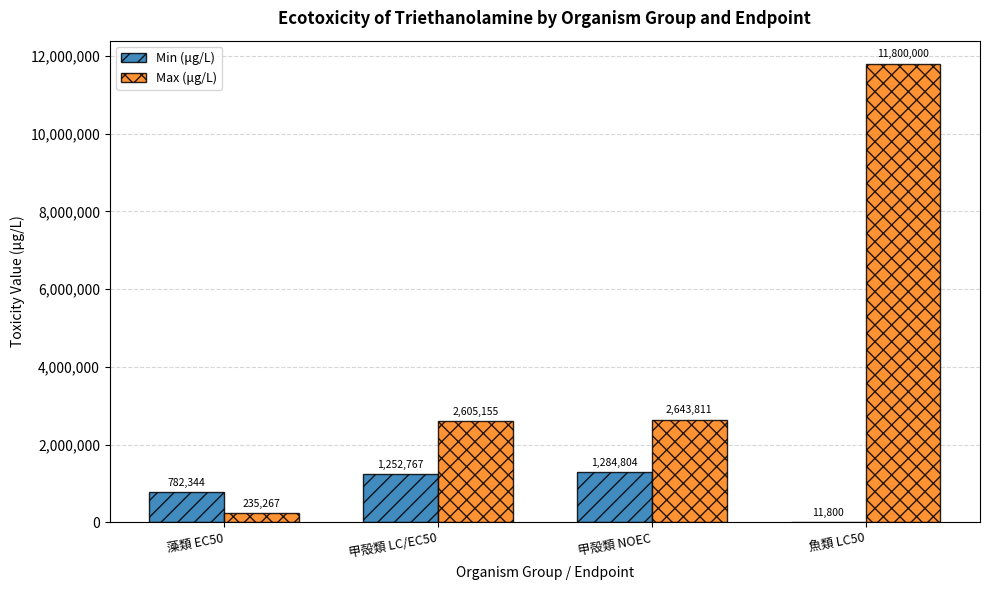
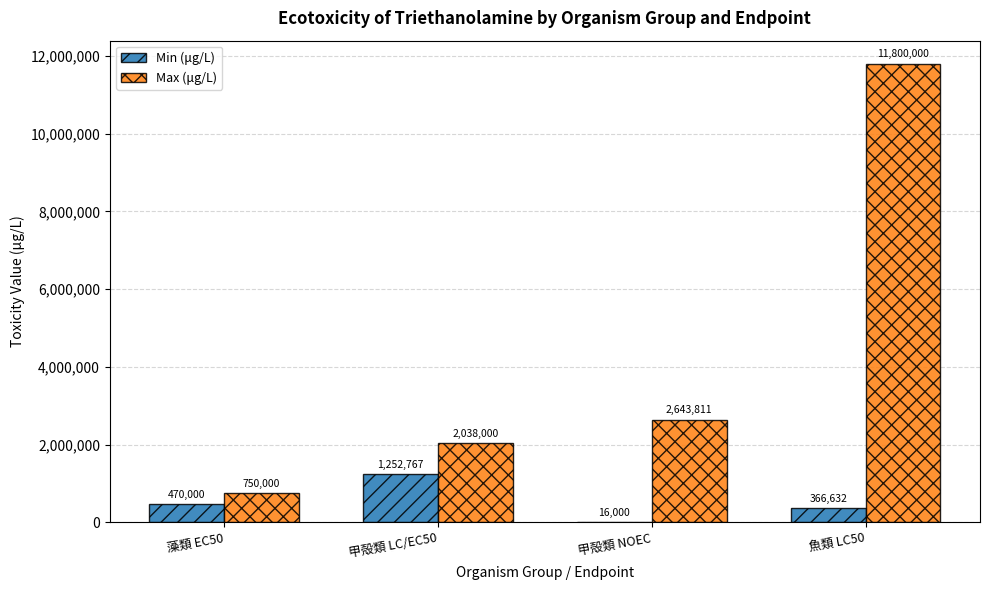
Min (μg/L), 藻類 EC50: 782,344 -> 470,000
Max (μg/L), 藻類 EC50: 235,267 -> 750,000
Max (μg/L), 甲殻類 LC/EC50: 2,605,155 -> 2,038,000
Min (μg/L), 甲殻類 NOEC: 1,284,804 -> 16,000
Min (μg/L), 魚類 LC50: 11,800 -> 366,632
